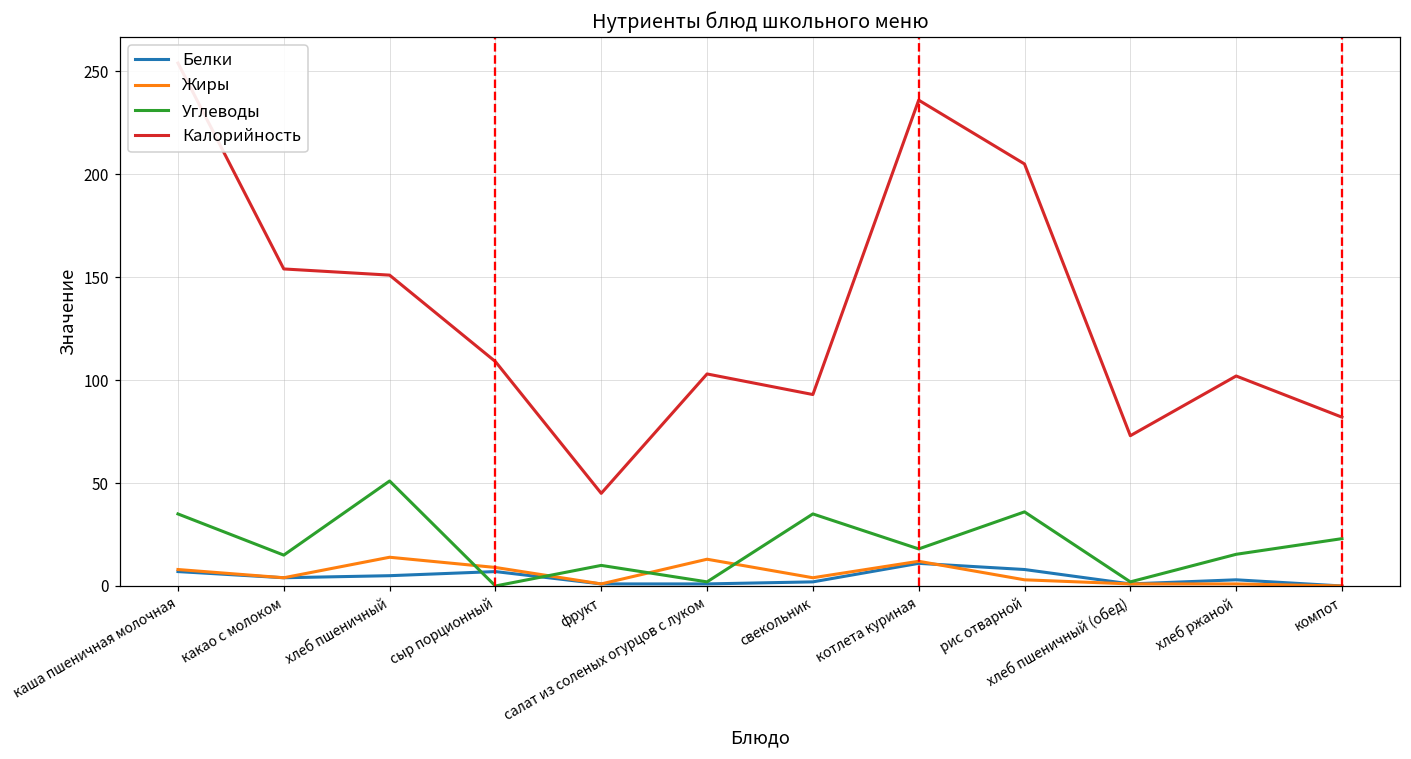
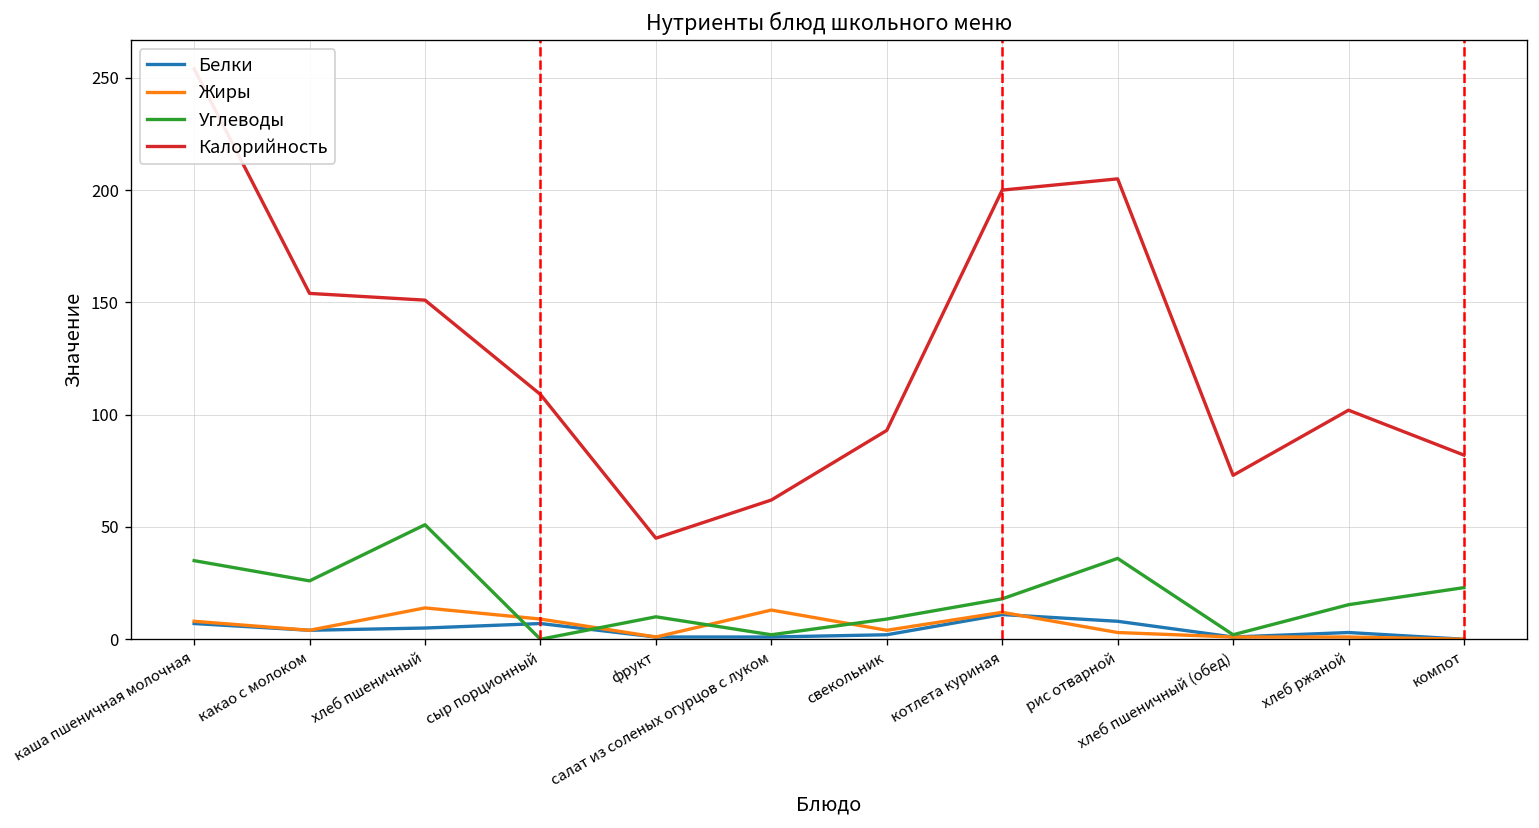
Углеводы, какао с молоком: 15 -> 26
Калорийность, салат из соленых огурцов с луком: 103 -> 62
Углеводы, свекольник: 35 -> 9
Калорийность, котлета куриная: 236 -> 200
